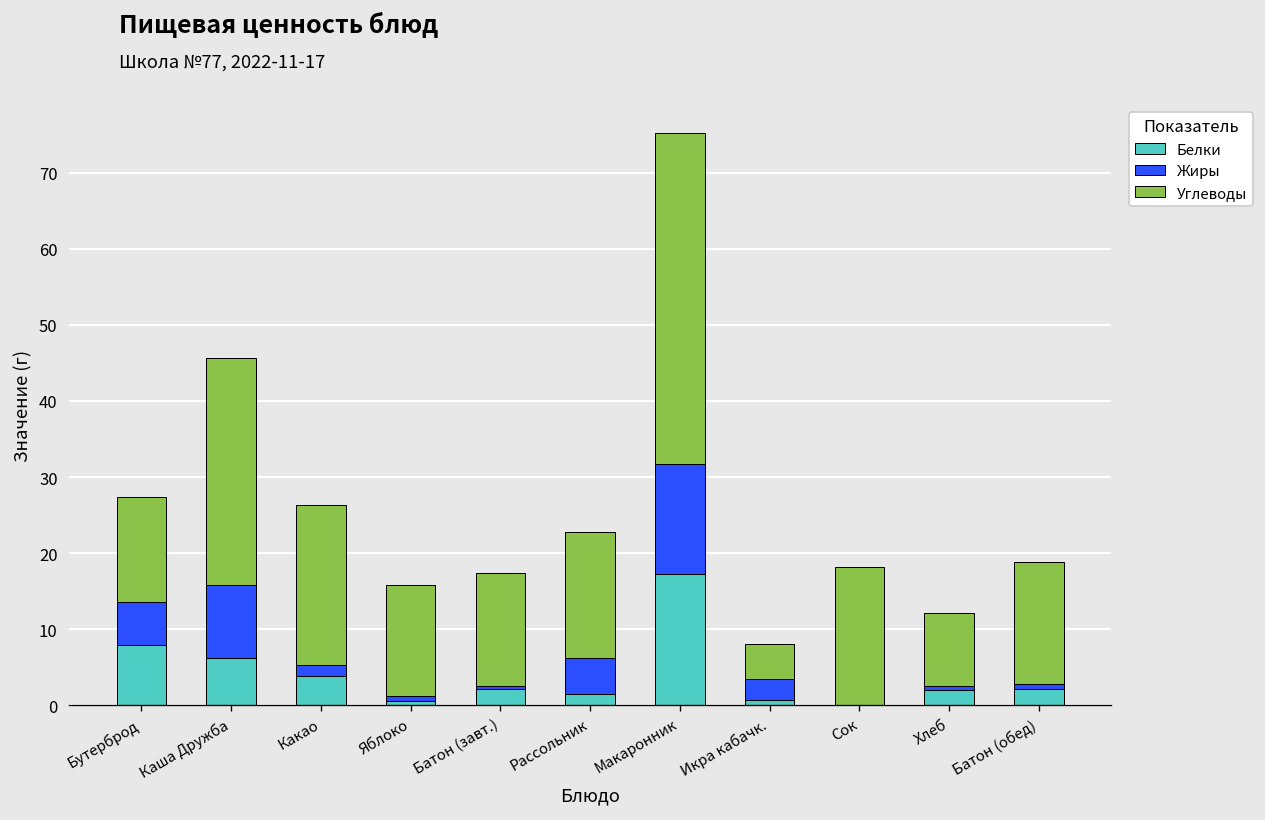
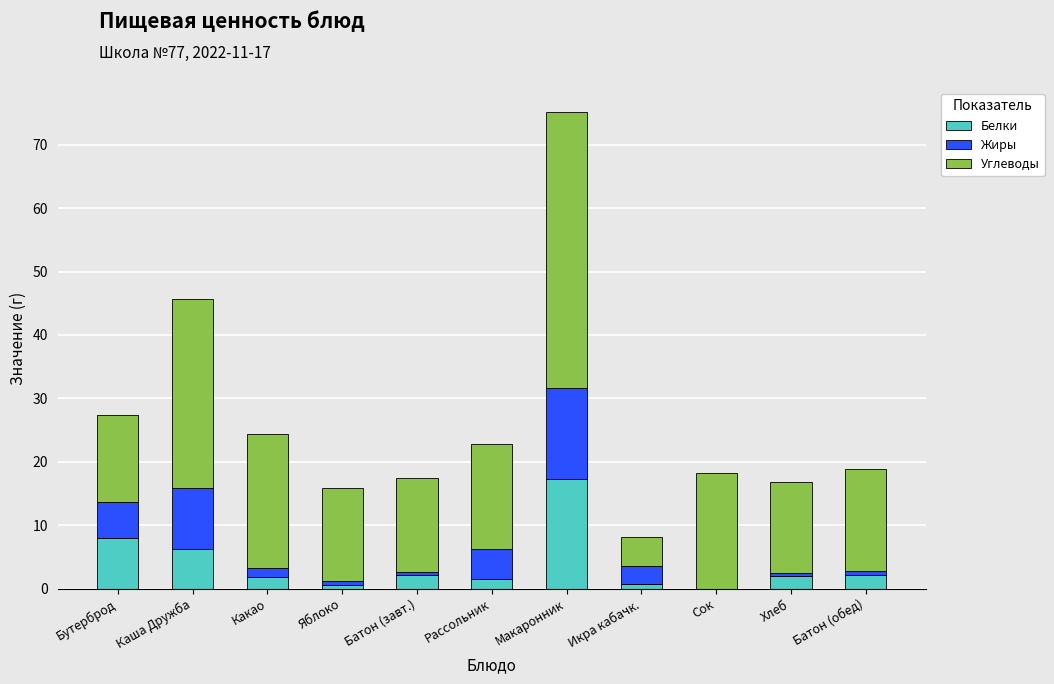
Белки, Какао: 4 -> 2
Углеводы, Хлеб: 10 -> 14
